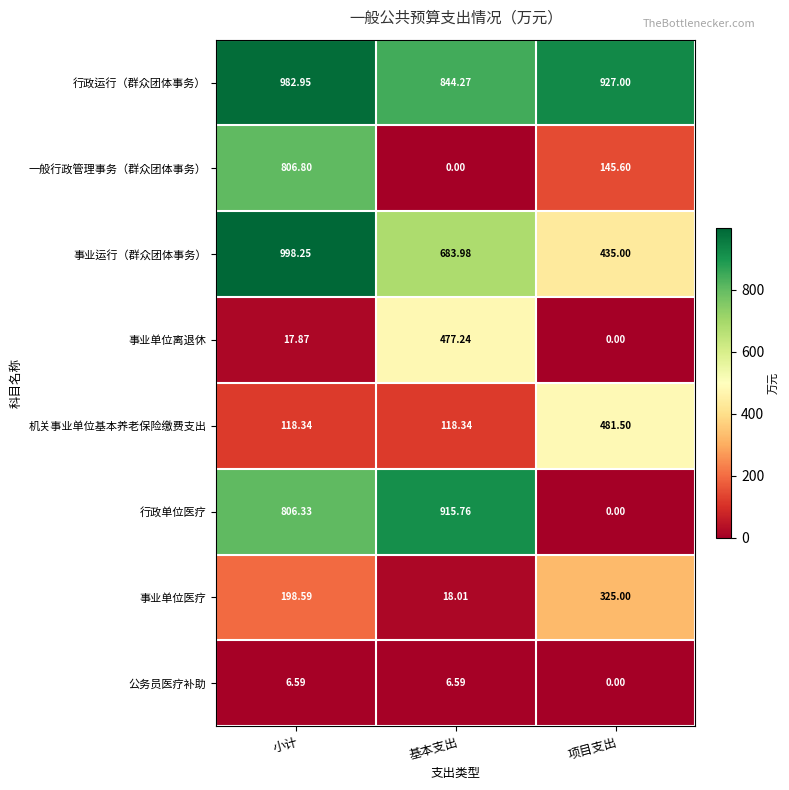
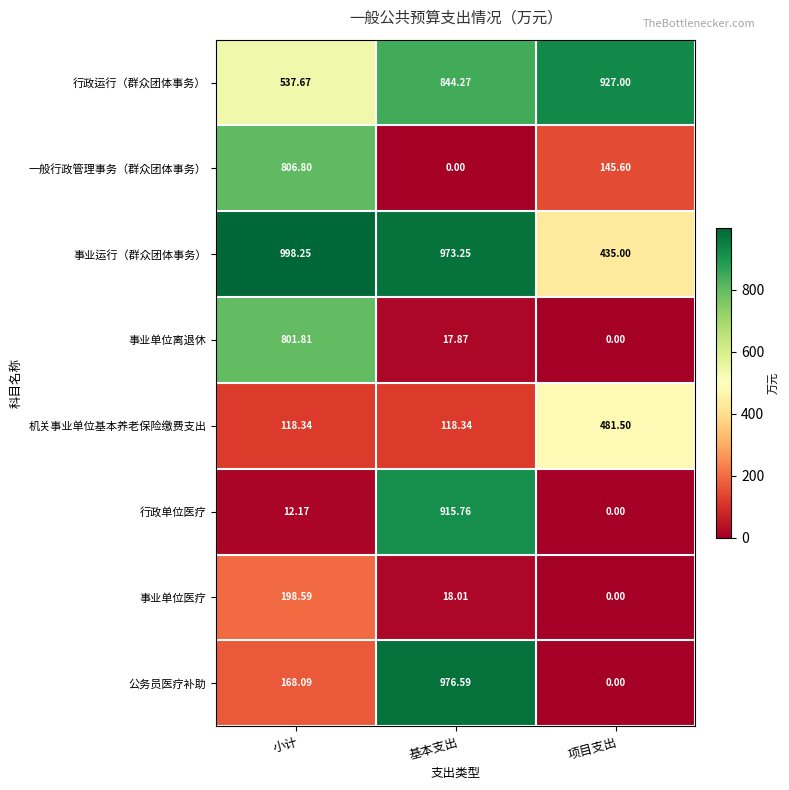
行政运行（群众团体事务）, 小计: 982.95 -> 537.67
事业运行（群众团体事务）, 基本支出: 683.98 -> 973.25
事业单位离退休, 小计: 17.87 -> 801.81
事业单位离退休, 基本支出: 477.24 -> 17.87
行政单位医疗, 小计: 806.33 -> 12.17
事业单位医疗, 项目支出: 325.00 -> 0.00
公务员医疗补助, 小计: 6.59 -> 168.09
公务员医疗补助, 基本支出: 6.59 -> 976.59
